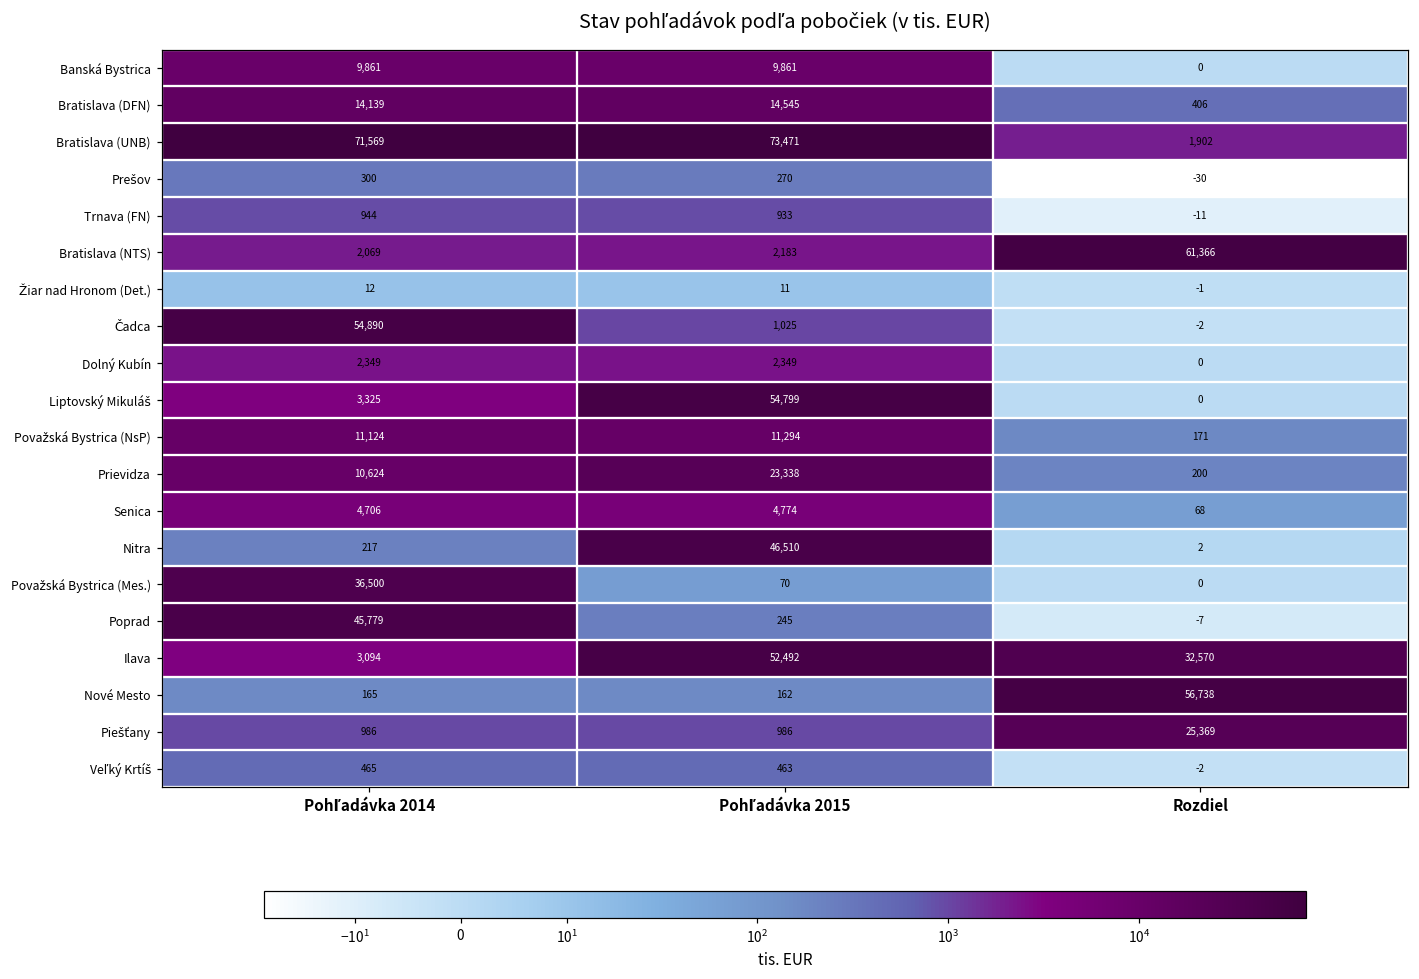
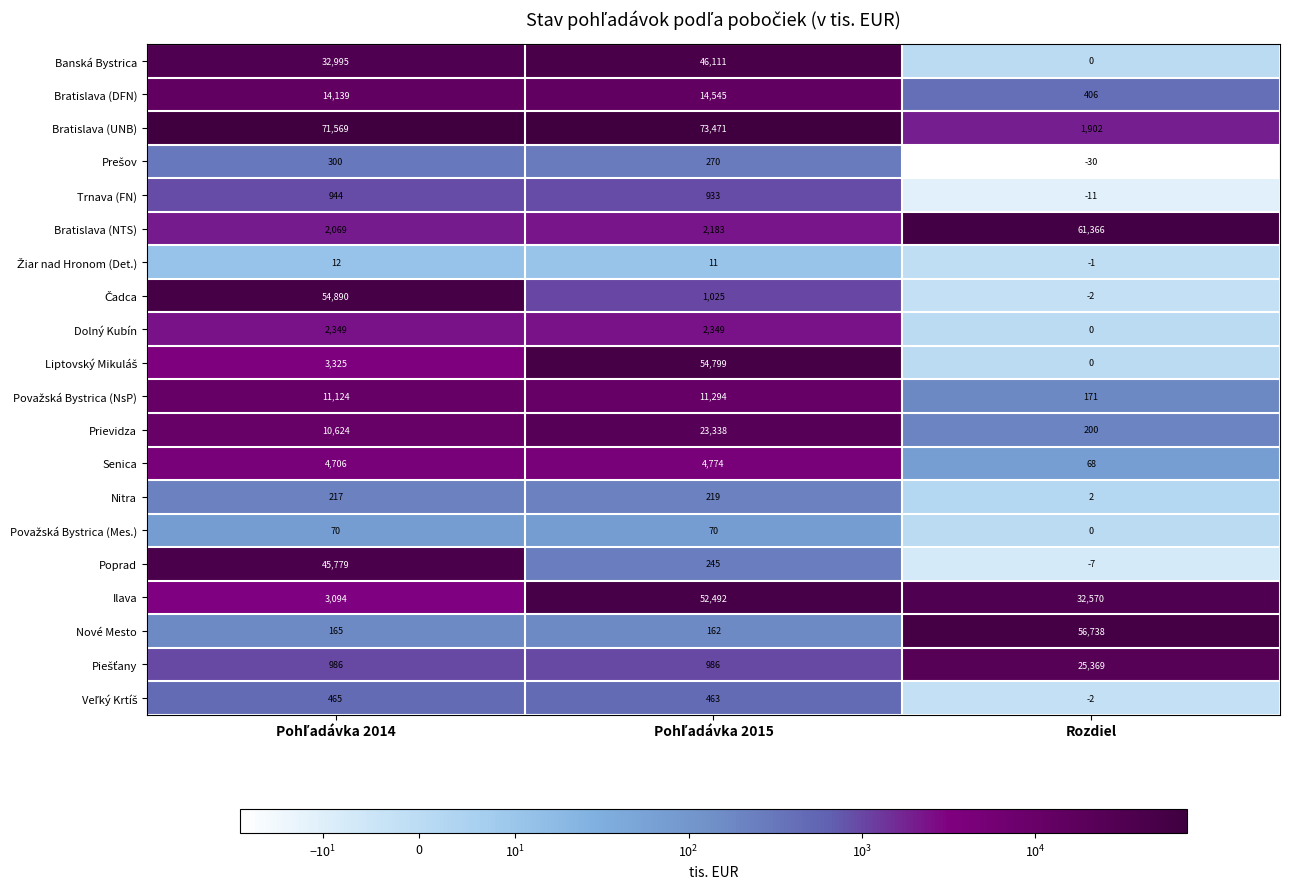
Banská Bystrica, Pohľadávka 2014: 9,861 -> 32,995
Banská Bystrica, Pohľadávka 2015: 9,861 -> 46,111
Nitra, Pohľadávka 2015: 46,510 -> 219
Považská Bystrica (Mes.), Pohľadávka 2014: 36,500 -> 70
